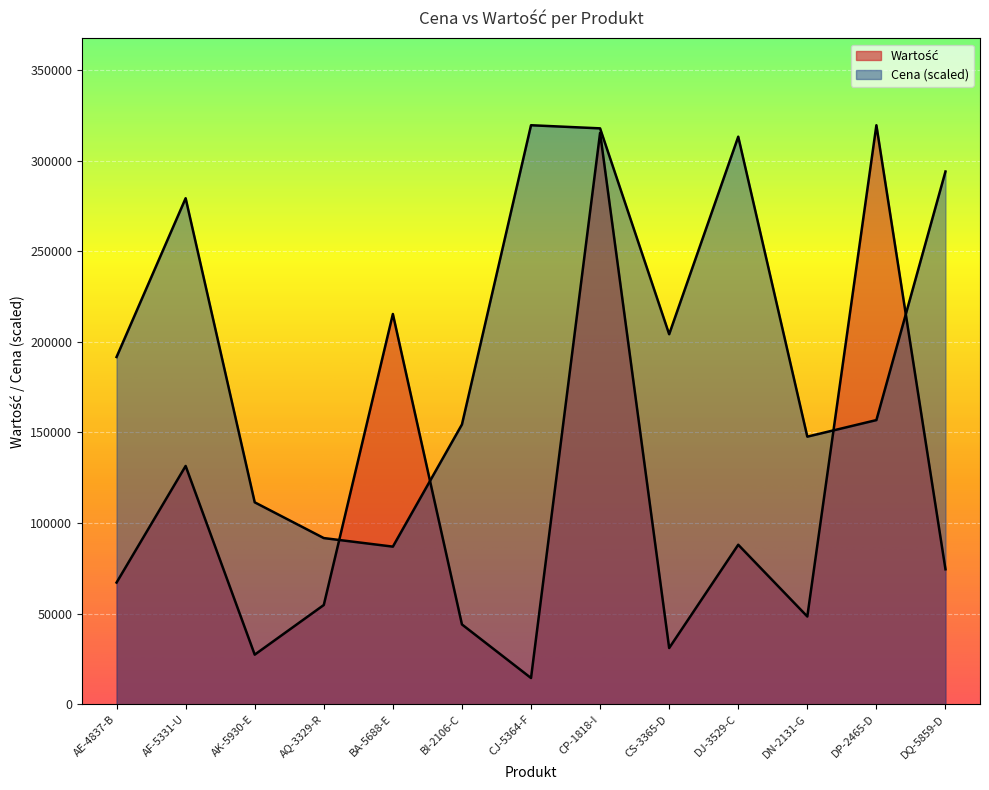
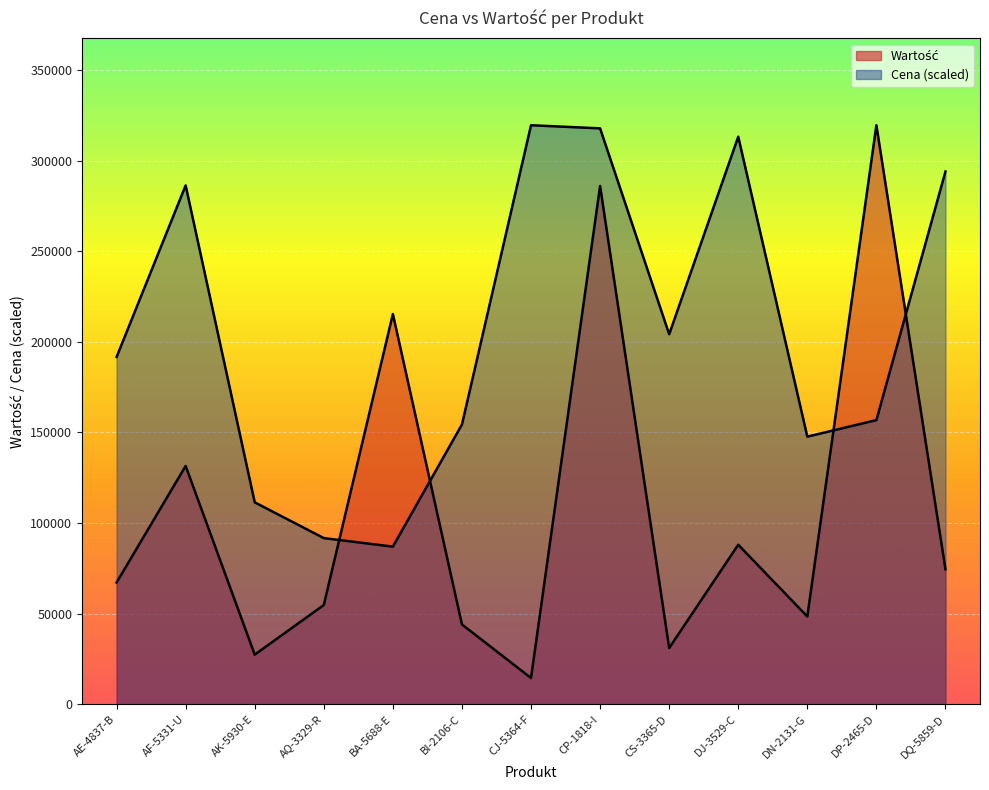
Cena (scaled), AF-5331-U: 279000 -> 286000
Wartość, CP-1818-I: 315000 -> 286000
